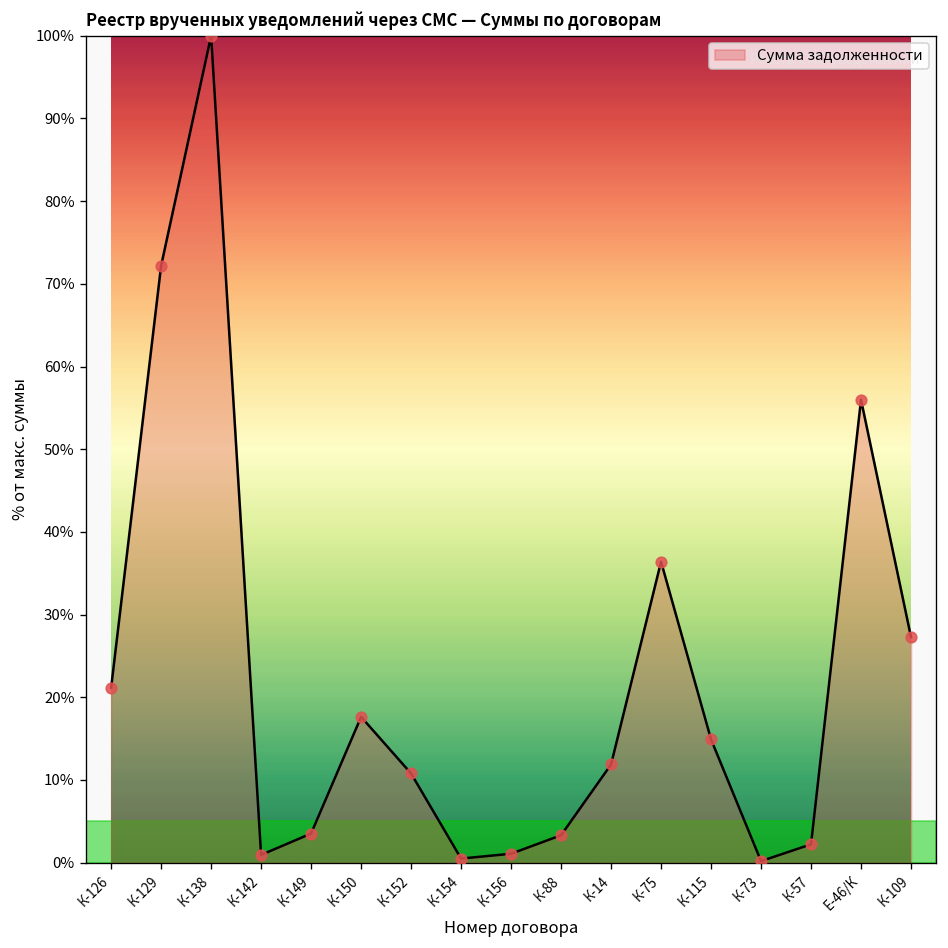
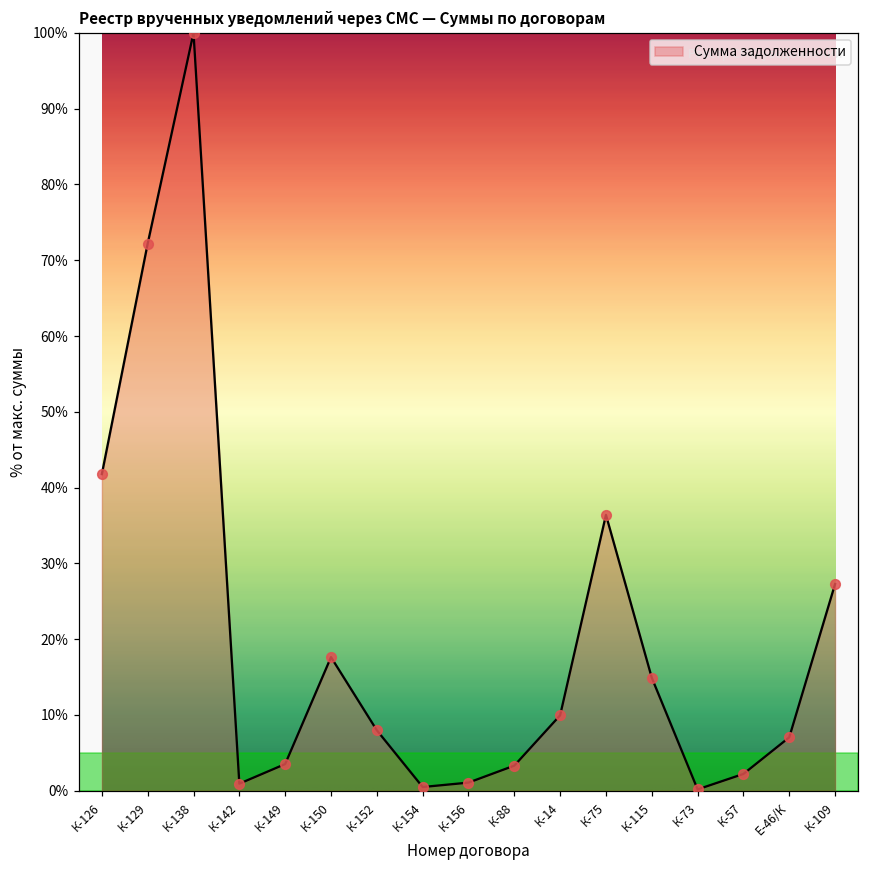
К-126: 21% -> 42%
К-152: 11% -> 8%
К-14: 12% -> 10%
Е-46/К: 56% -> 7%
